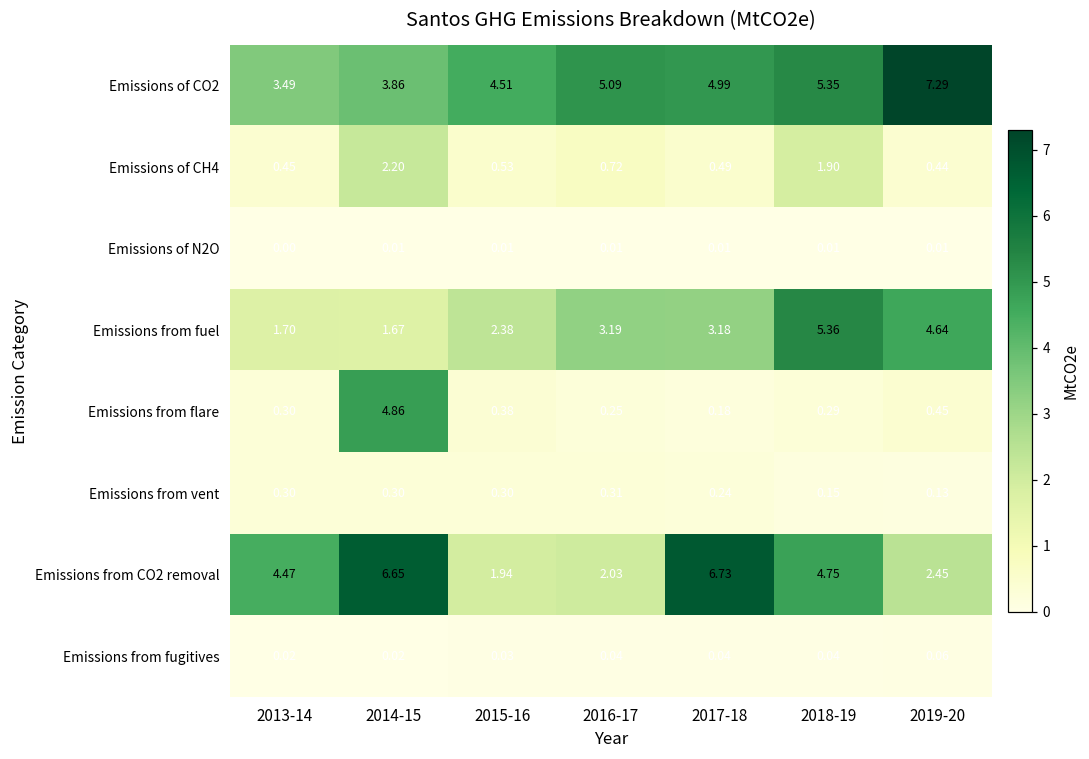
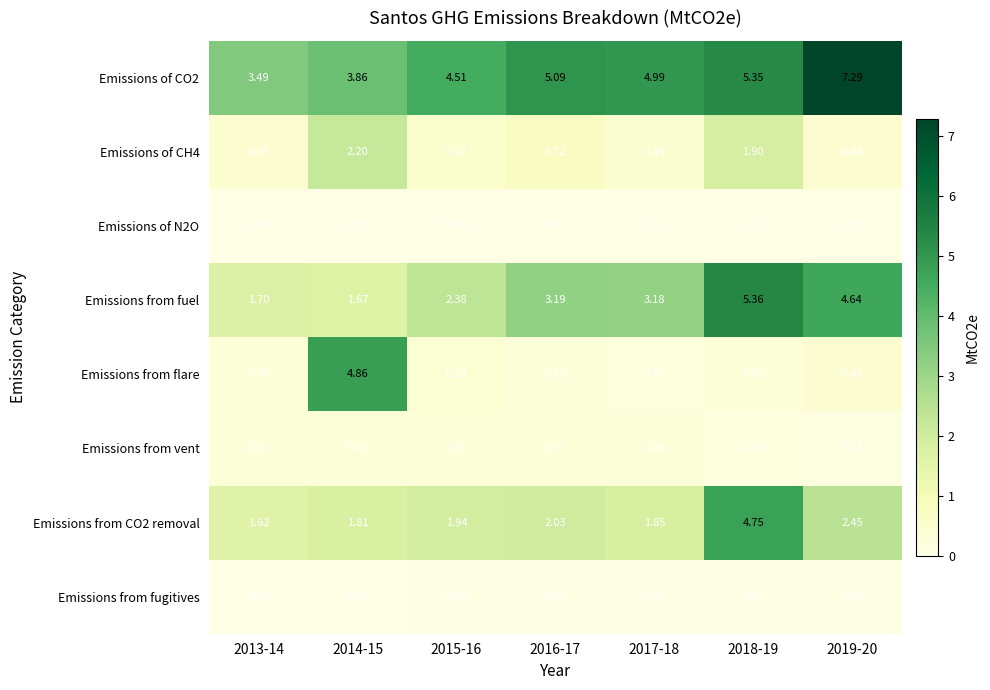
Emissions from CO2 removal, 2013-14: 4.47 -> 1.62
Emissions from CO2 removal, 2014-15: 6.65 -> 1.81
Emissions from CO2 removal, 2017-18: 6.73 -> 1.85
